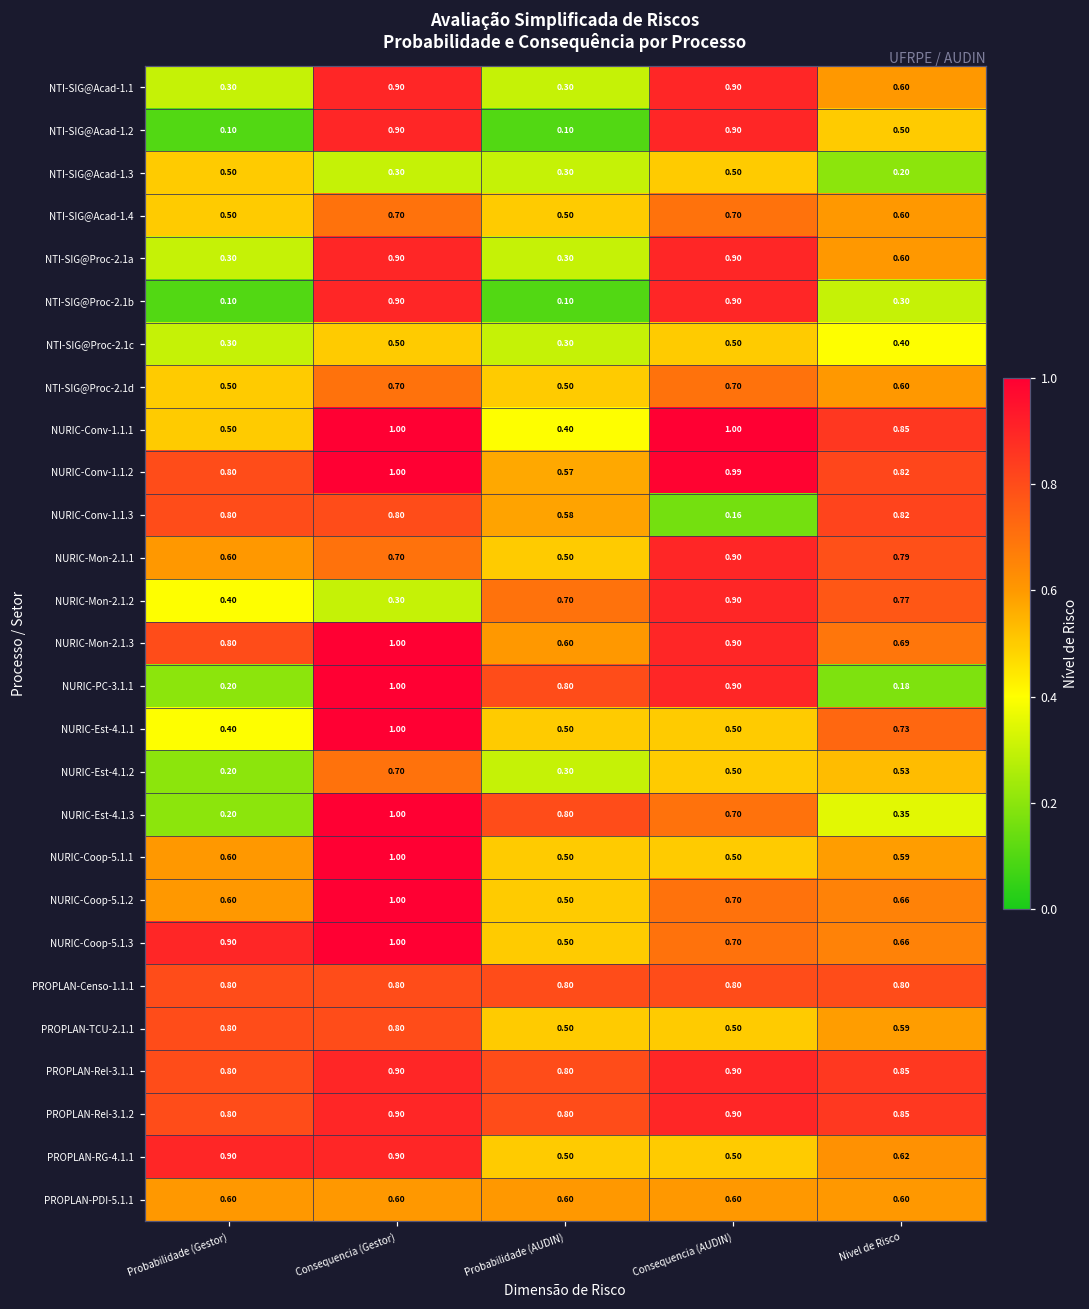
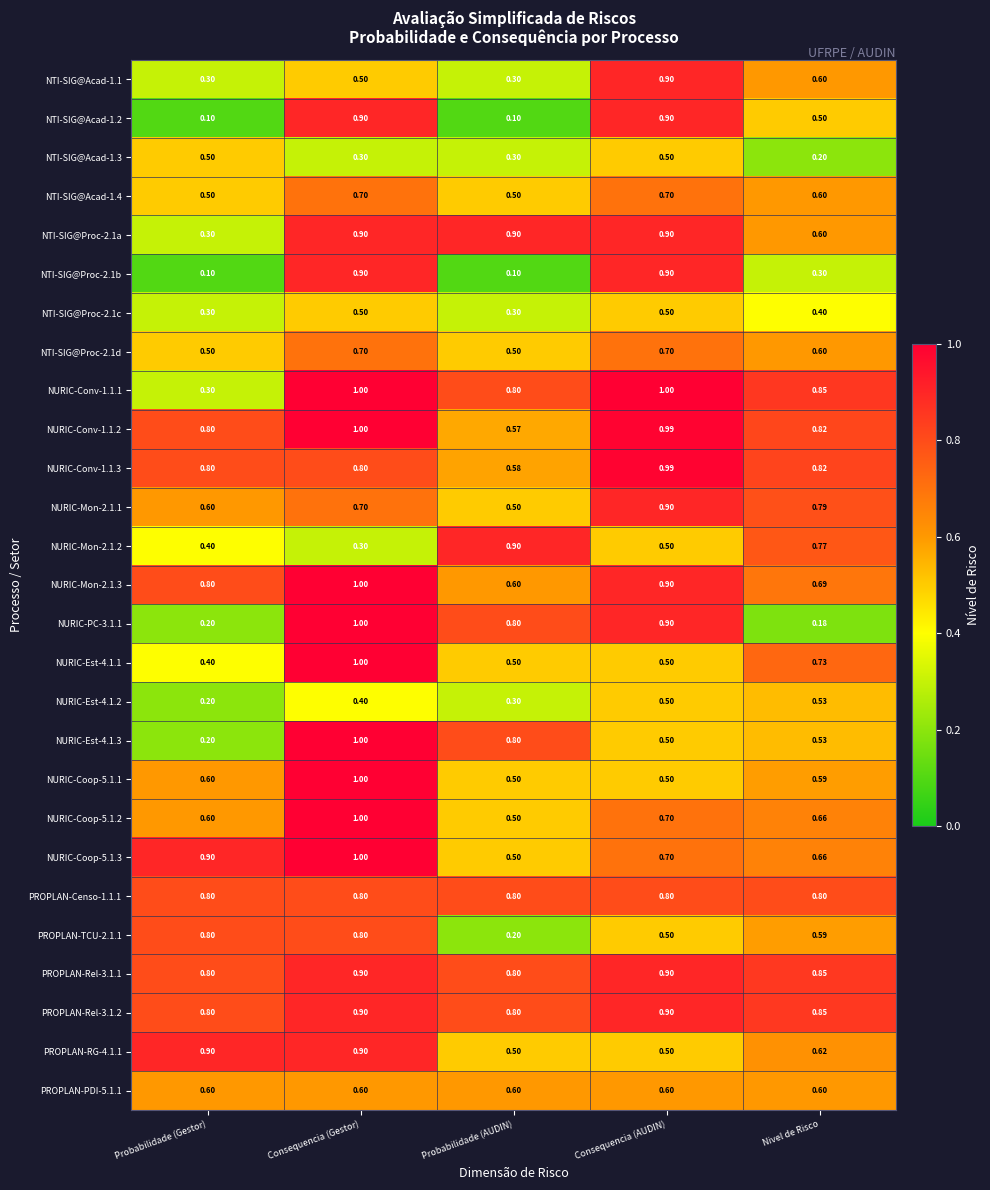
NTI-SIG@Acad-1.1, Consequencia (Gestor): 0.90 -> 0.50
NTI-SIG@Proc-2.1a, Probabilidade (AUDIN): 0.30 -> 0.90
NURIC-Conv-1.1.1, Probabilidade (Gestor): 0.50 -> 0.30
NURIC-Conv-1.1.1, Probabilidade (AUDIN): 0.40 -> 0.80
NURIC-Conv-1.1.3, Consequencia (AUDIN): 0.16 -> 0.99
NURIC-Mon-2.1.2, Probabilidade (AUDIN): 0.70 -> 0.90
NURIC-Mon-2.1.2, Consequencia (AUDIN): 0.90 -> 0.50
NURIC-Est-4.1.2, Consequencia (Gestor): 0.70 -> 0.40
NURIC-Est-4.1.3, Consequencia (AUDIN): 0.70 -> 0.50
NURIC-Est-4.1.3, Nivel de Risco: 0.35 -> 0.53
PROPLAN-TCU-2.1.1, Probabilidade (AUDIN): 0.50 -> 0.20
